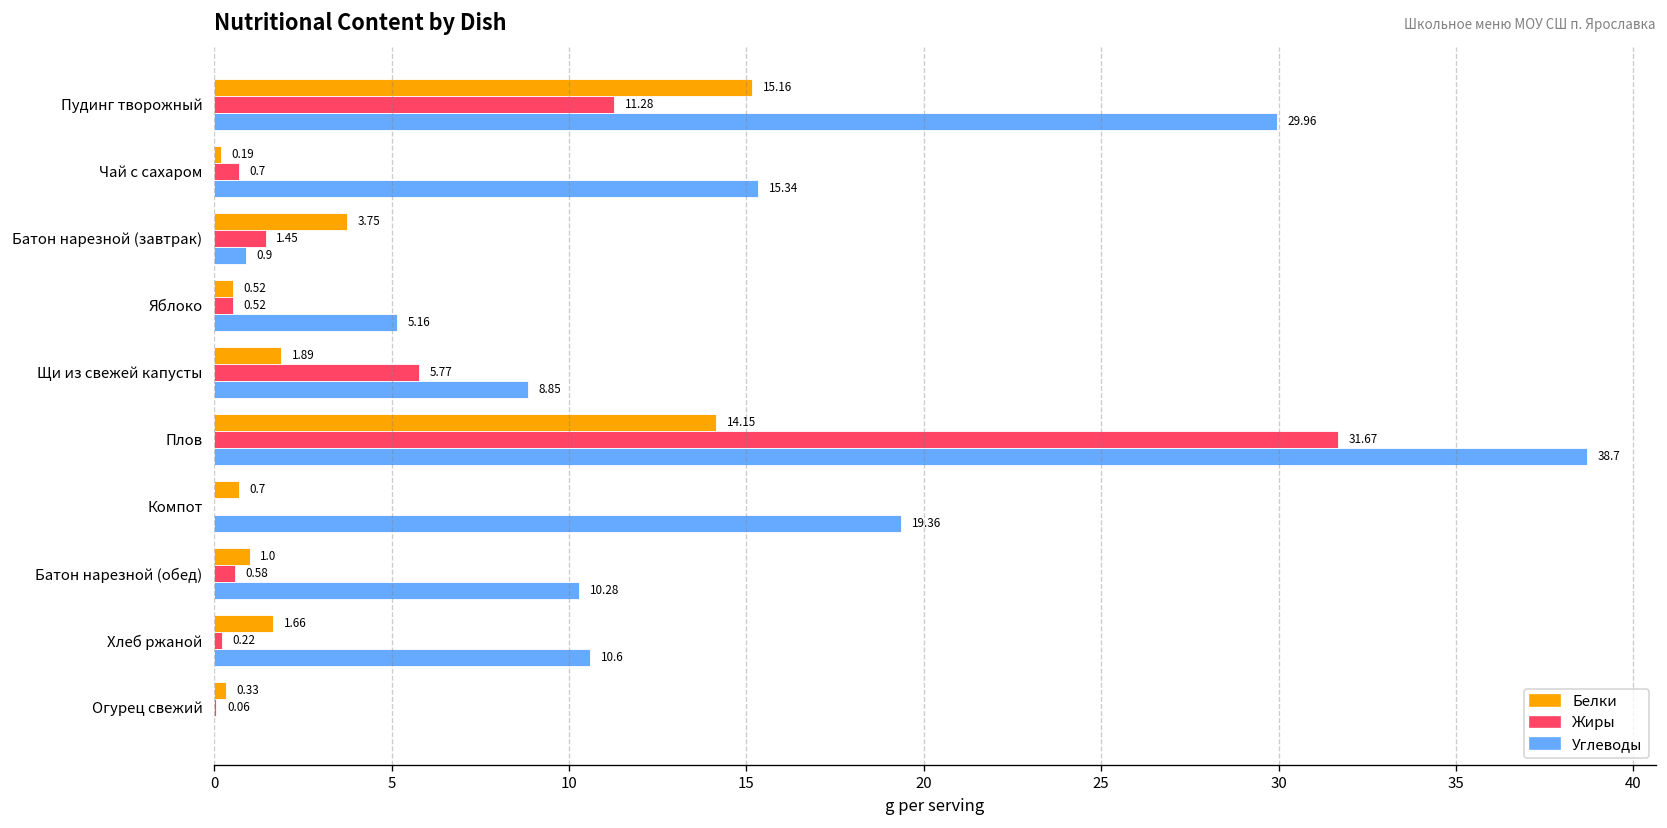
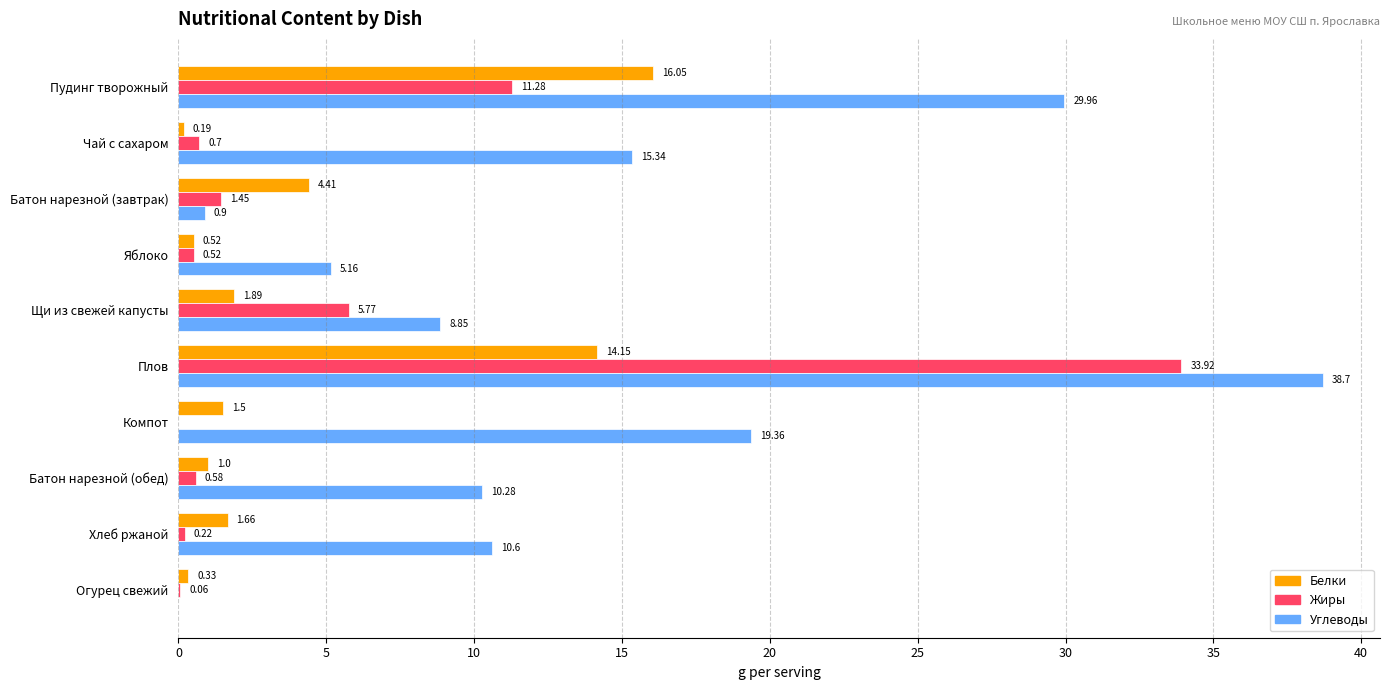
Белки, Пудинг творожный: 15.16 -> 16.05
Белки, Батон нарезной (завтрак): 3.75 -> 4.41
Жиры, Плов: 31.67 -> 33.92
Белки, Компот: 0.7 -> 1.5
